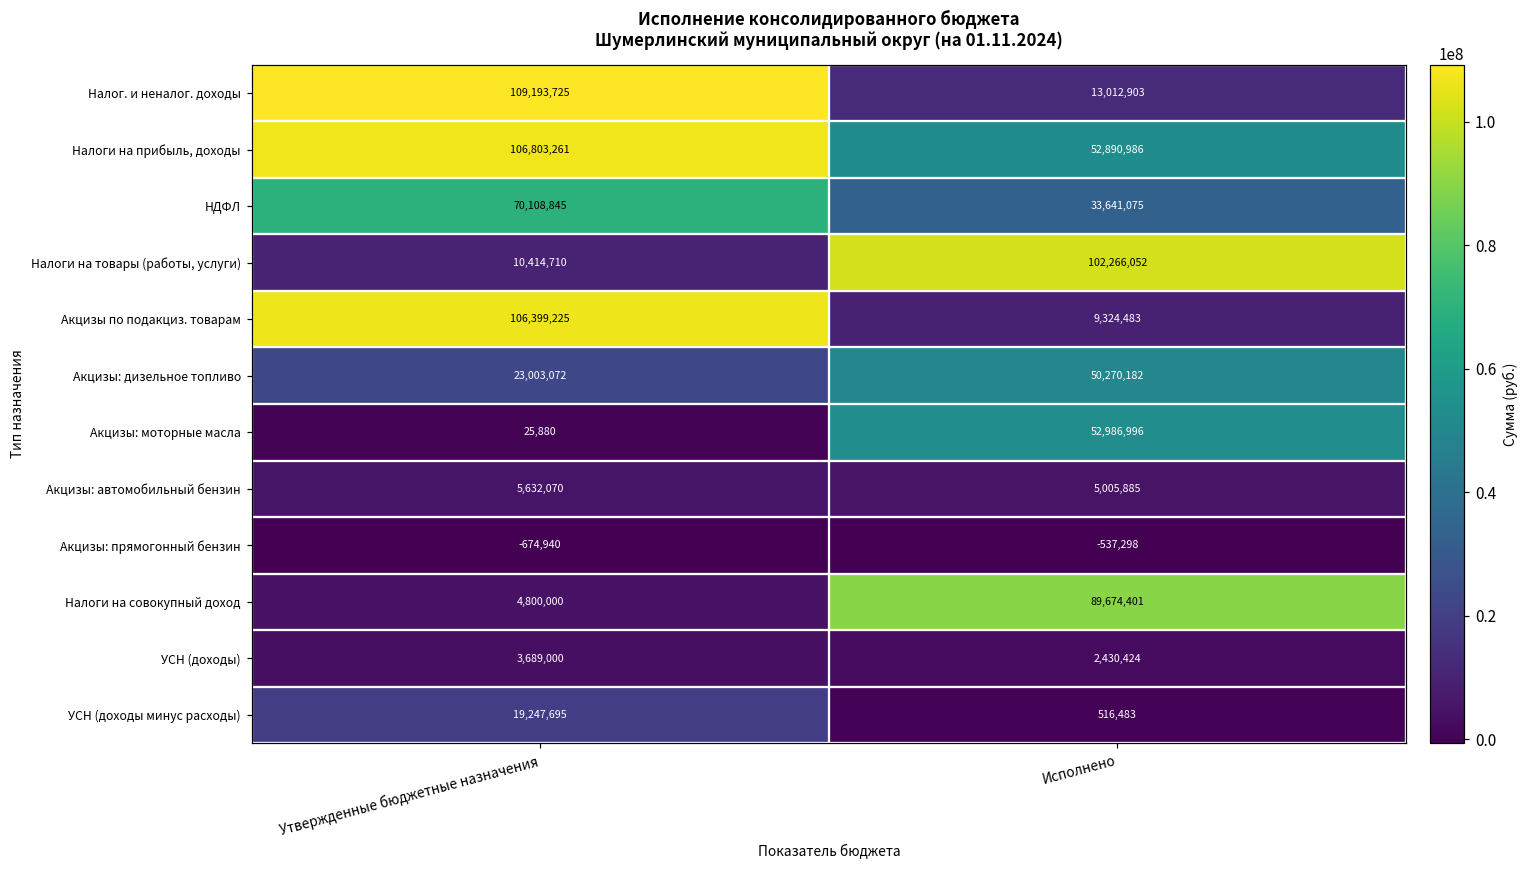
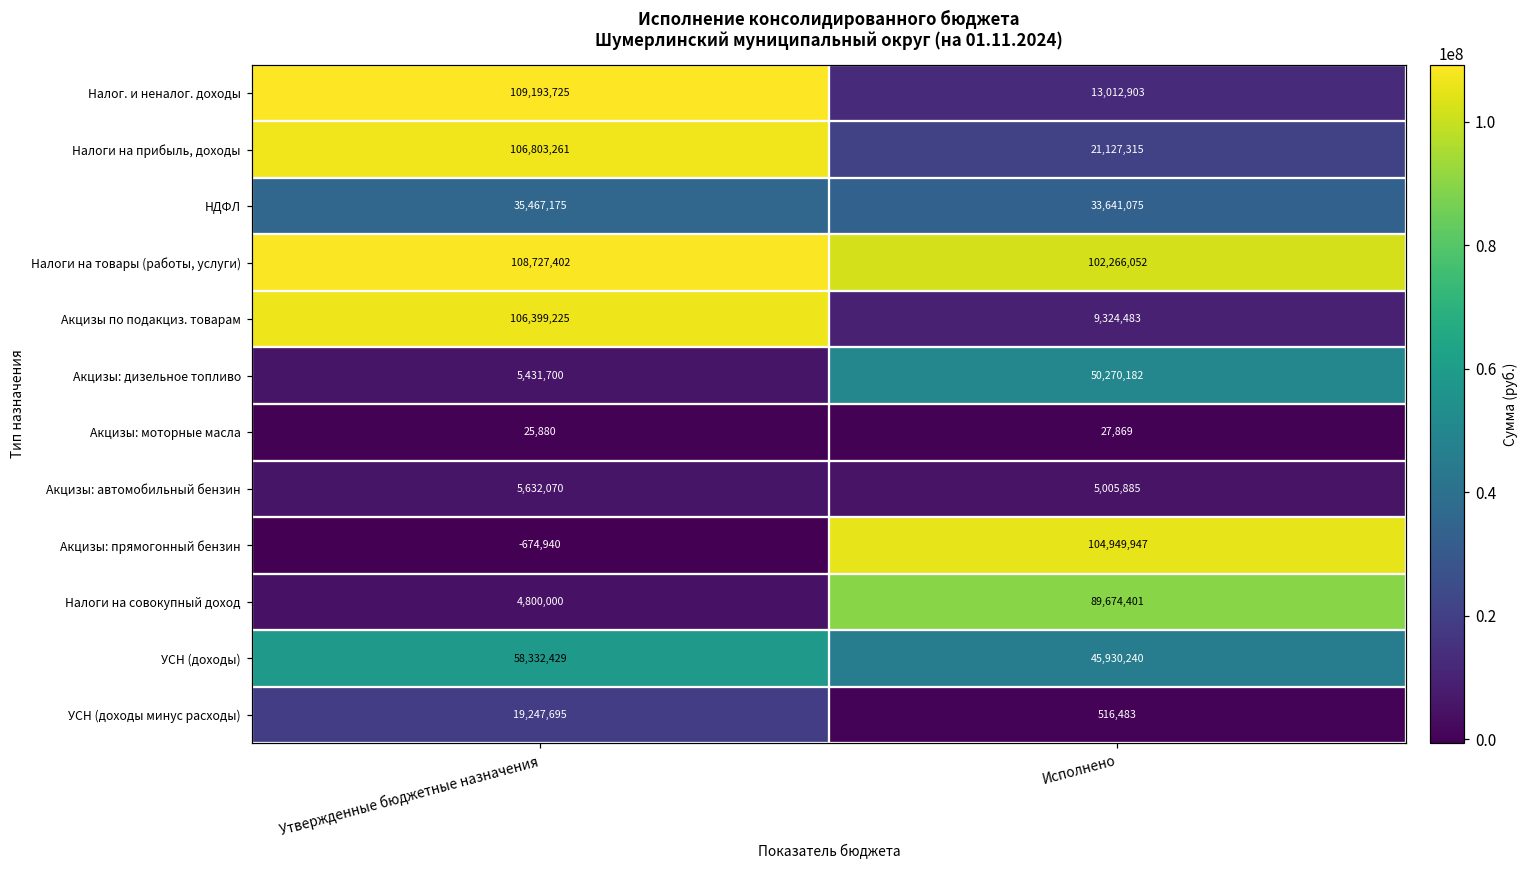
Налоги на прибыль, доходы, Исполнено: 52,890,986 -> 21,127,315
НДФЛ, Утвержденные бюджетные назначения: 70,108,845 -> 35,467,175
Налоги на товары (работы, услуги), Утвержденные бюджетные назначения: 10,414,710 -> 108,727,402
Акцизы: дизельное топливо, Утвержденные бюджетные назначения: 23,003,072 -> 5,431,700
Акцизы: моторные масла, Исполнено: 52,986,996 -> 27,869
Акцизы: прямогонный бензин, Исполнено: -537,298 -> 104,949,947
УСН (доходы), Утвержденные бюджетные назначения: 3,689,000 -> 58,332,429
УСН (доходы), Исполнено: 2,430,424 -> 45,930,240
